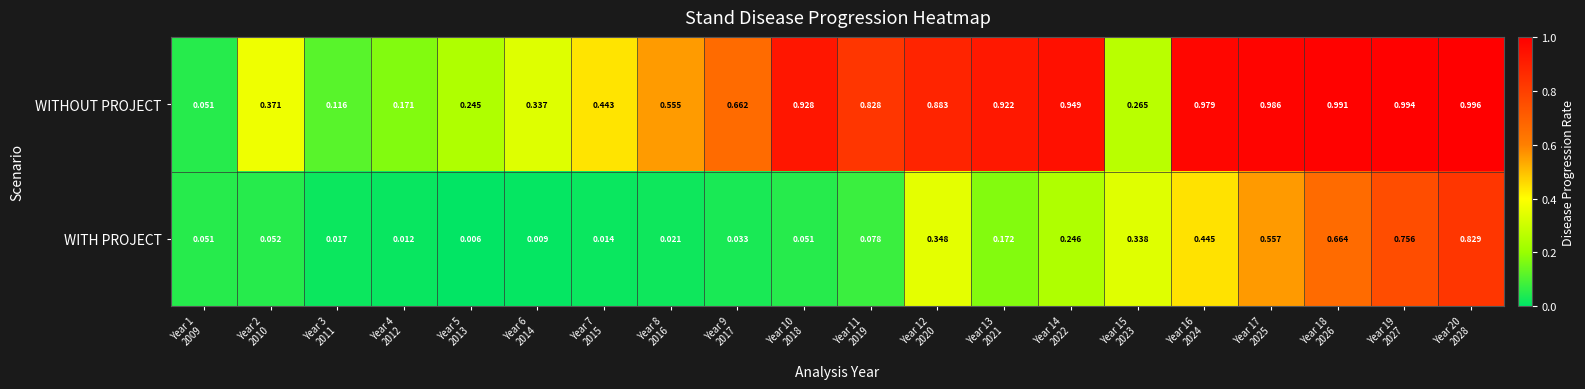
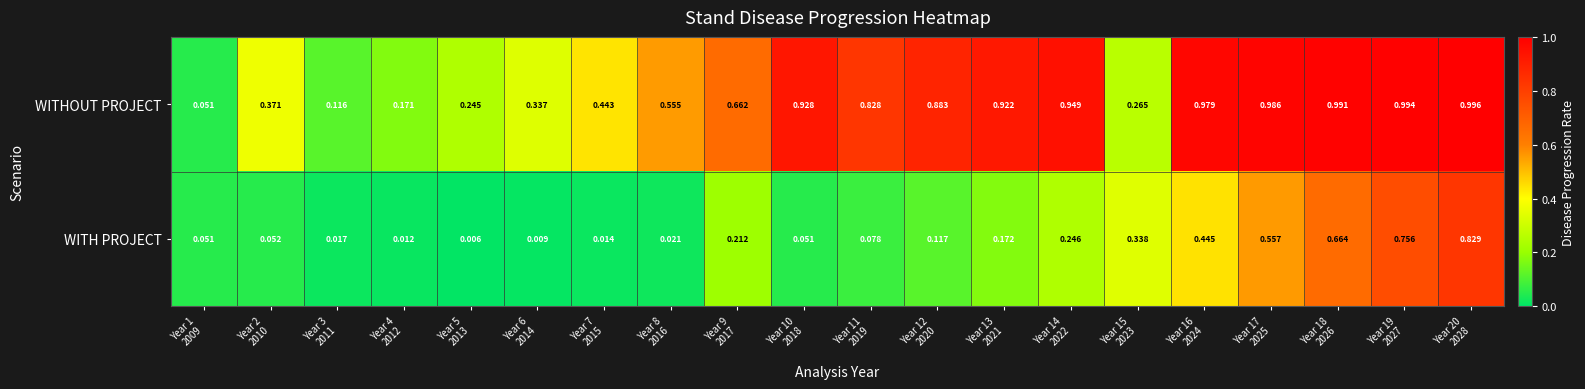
WITH PROJECT, Year 9 2017: 0.033 -> 0.212
WITH PROJECT, Year 12 2020: 0.348 -> 0.117
